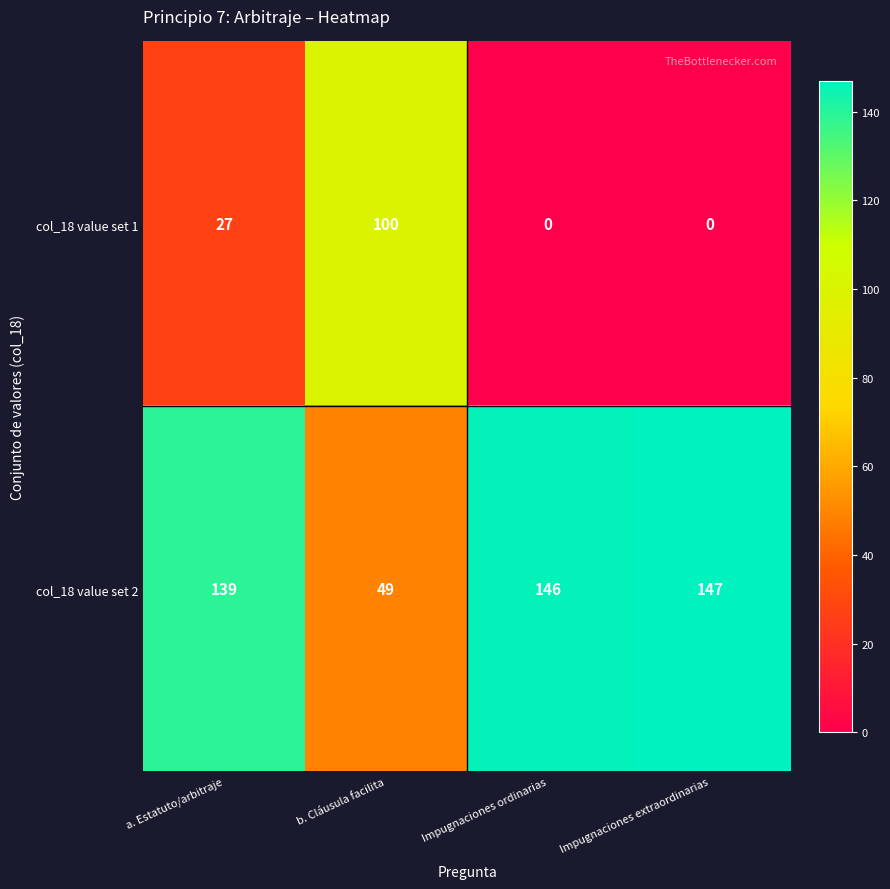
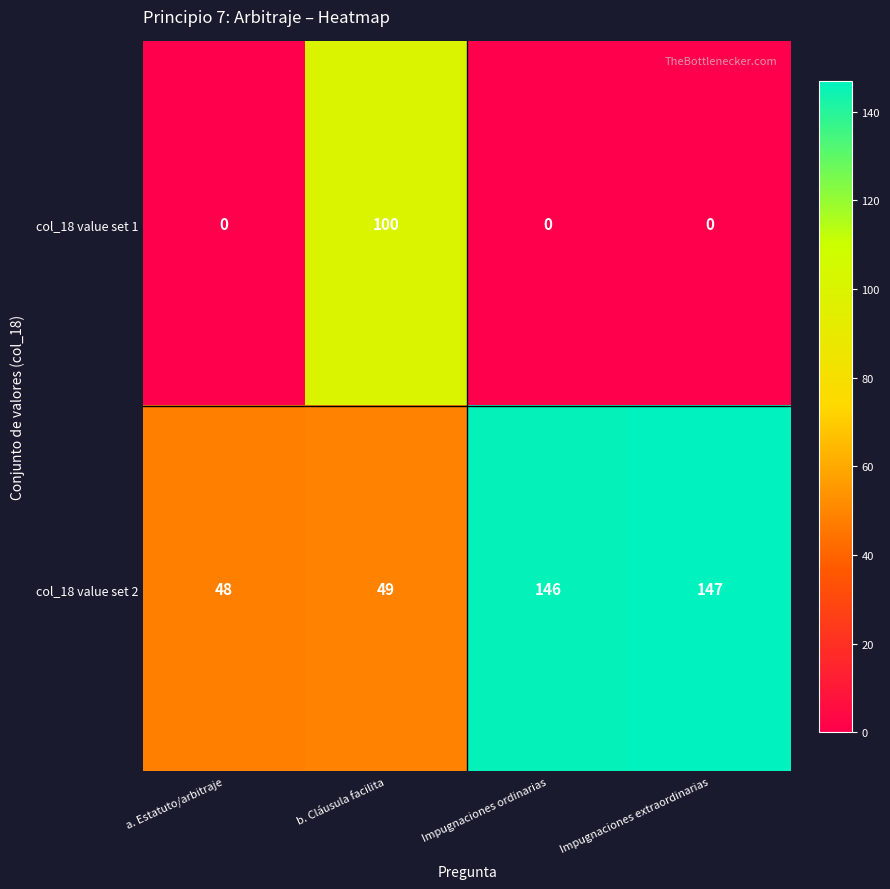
col_18 value set 1, a. Estatuto/arbitraje: 27 -> 0
col_18 value set 2, a. Estatuto/arbitraje: 139 -> 48
